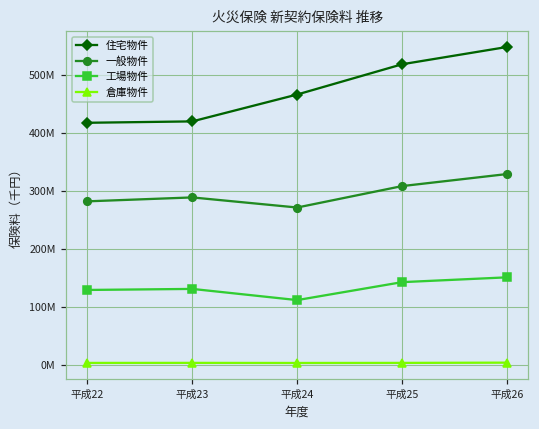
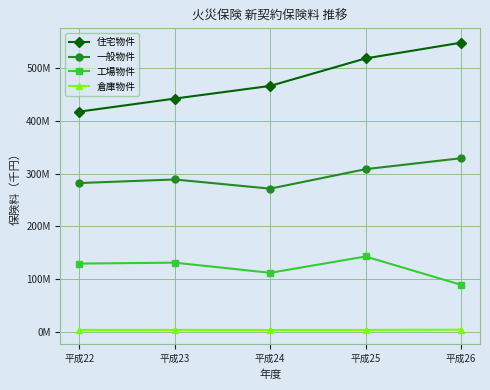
住宅物件, 平成23: 420000000 -> 440000000
工場物件, 平成26: 150000000 -> 90000000
